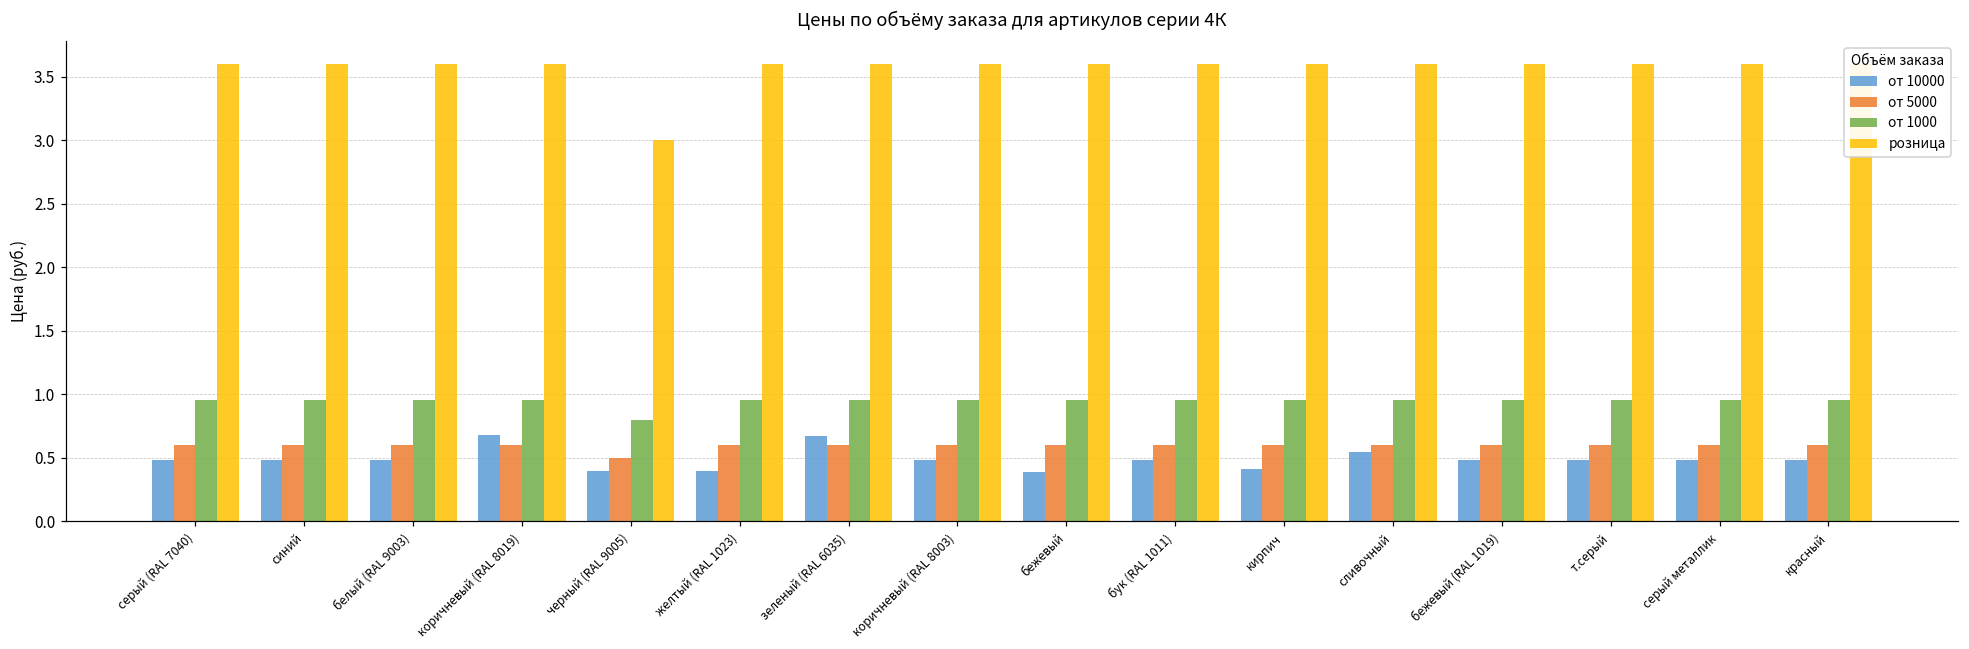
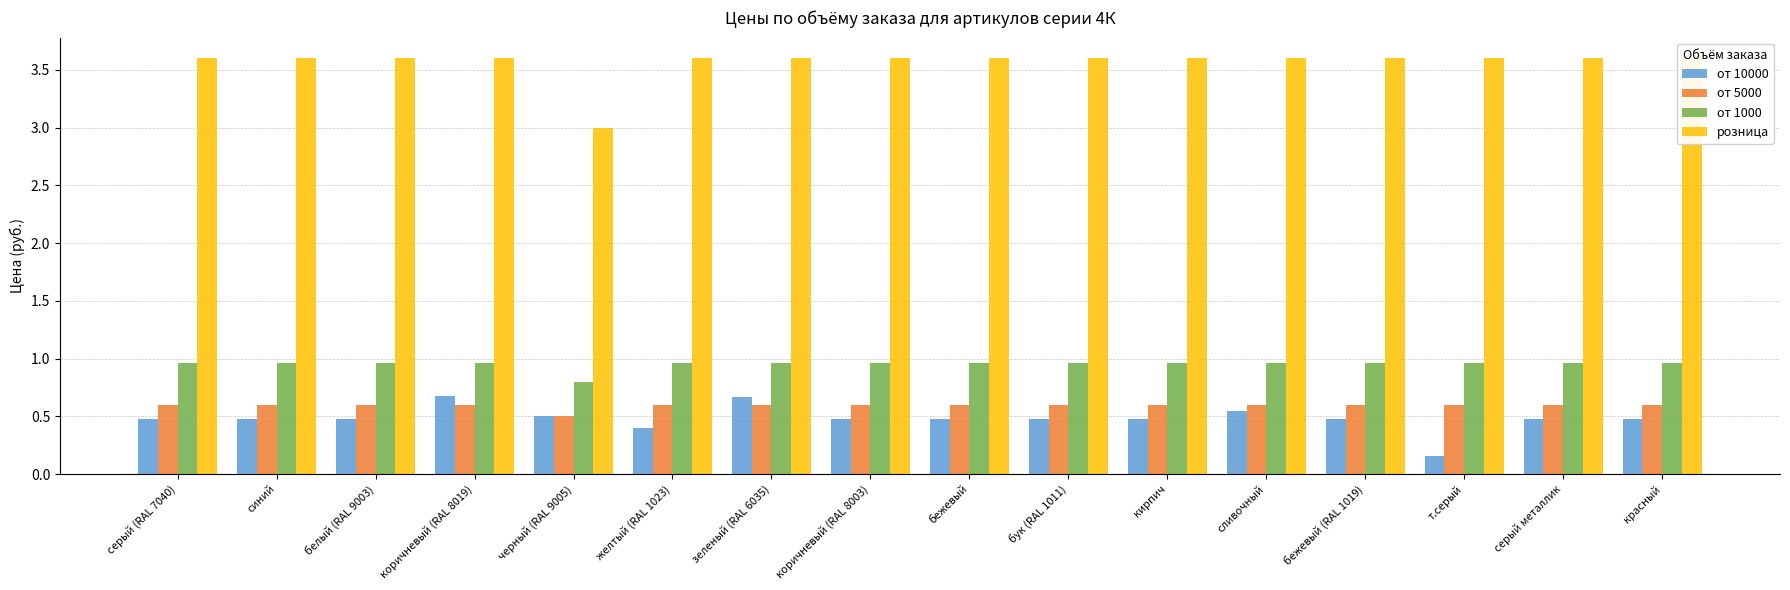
от 10000, черный (RAL 9005): 0.4 -> 0.5
от 10000, бежевый: 0.39 -> 0.48
от 10000, кирпич: 0.41 -> 0.48
от 10000, т.серый: 0.48 -> 0.16
